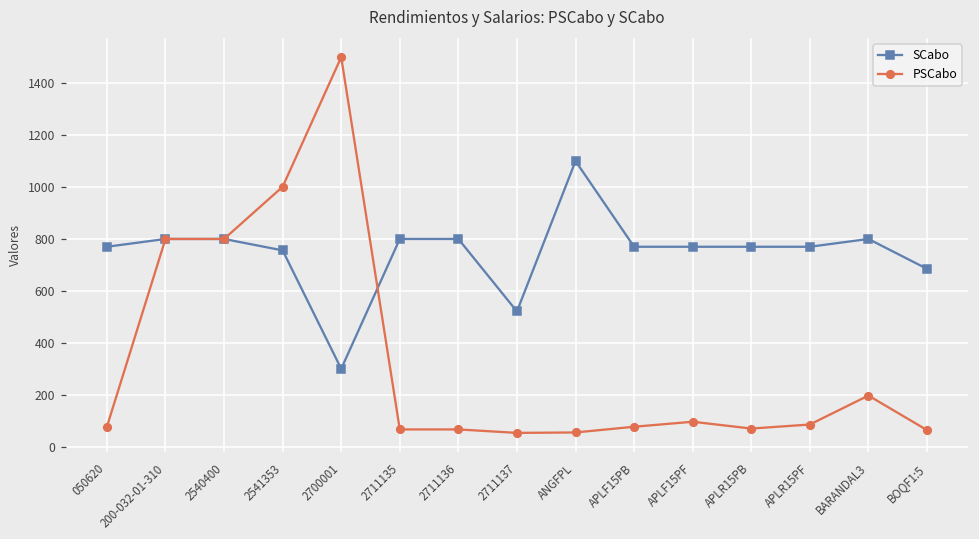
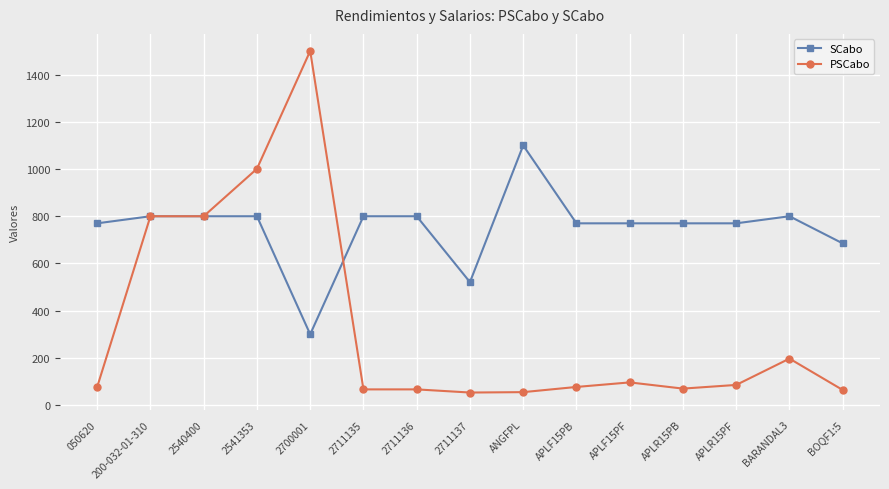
SCabo, 2541353: 760 -> 800
